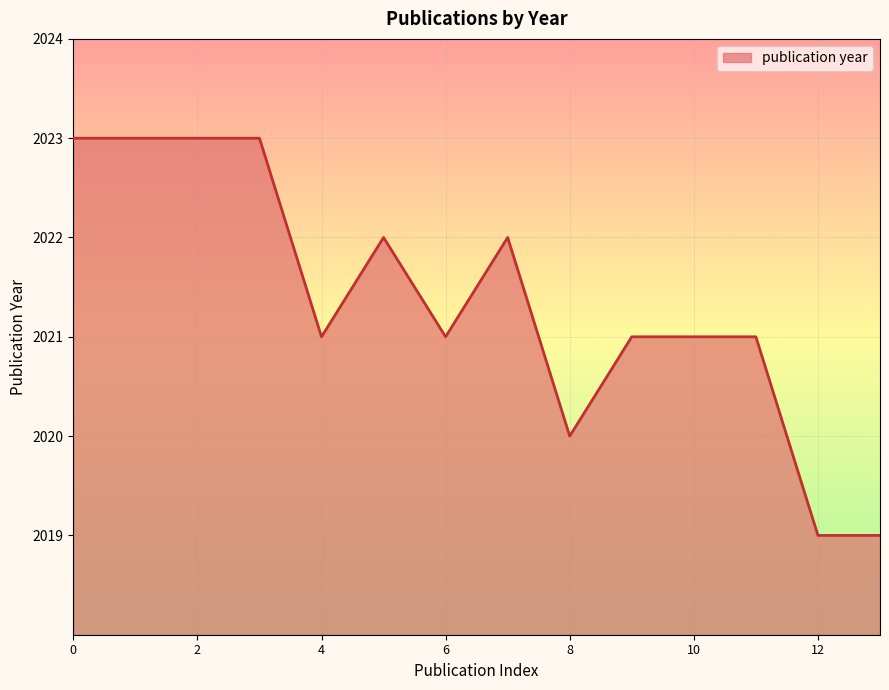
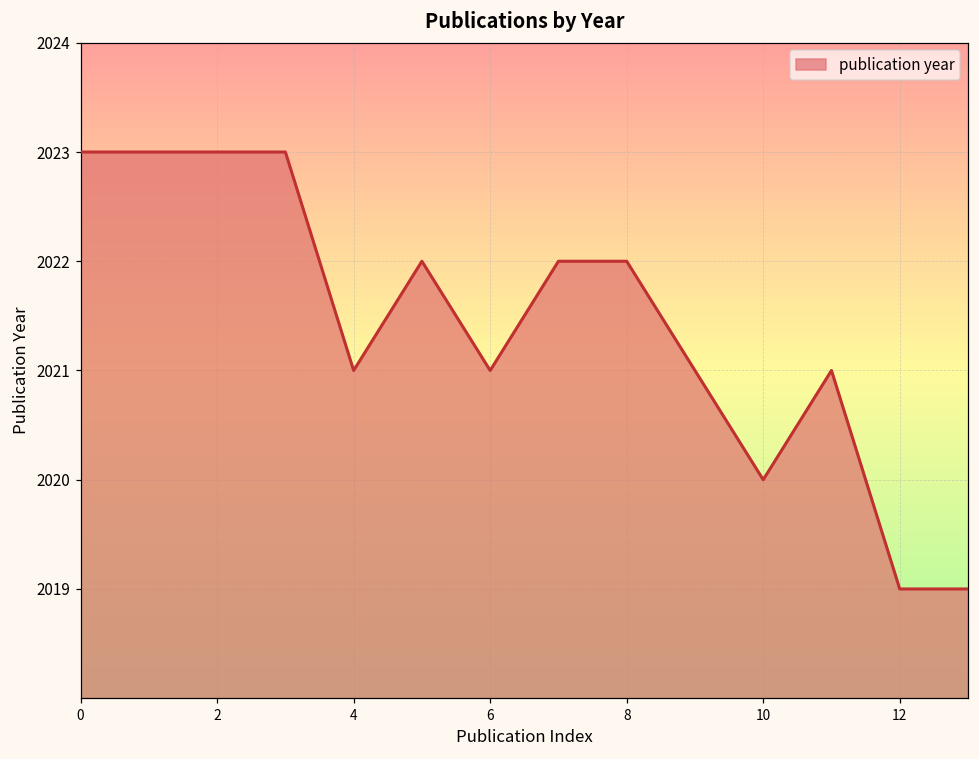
8: 2020 -> 2022
10: 2021 -> 2020
